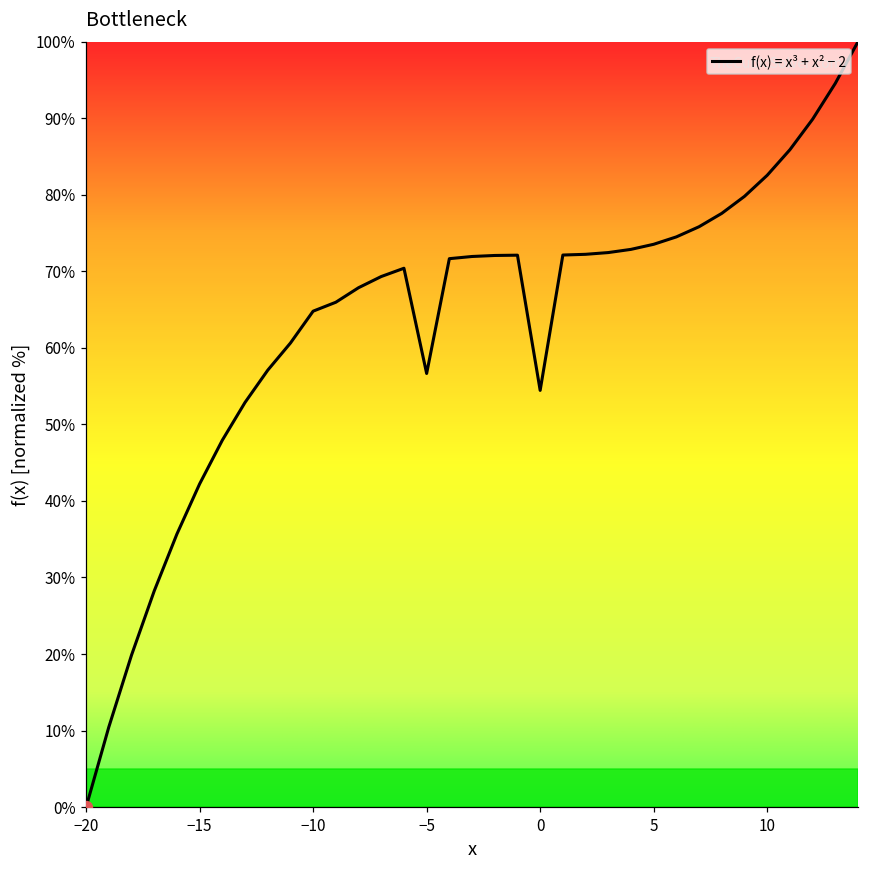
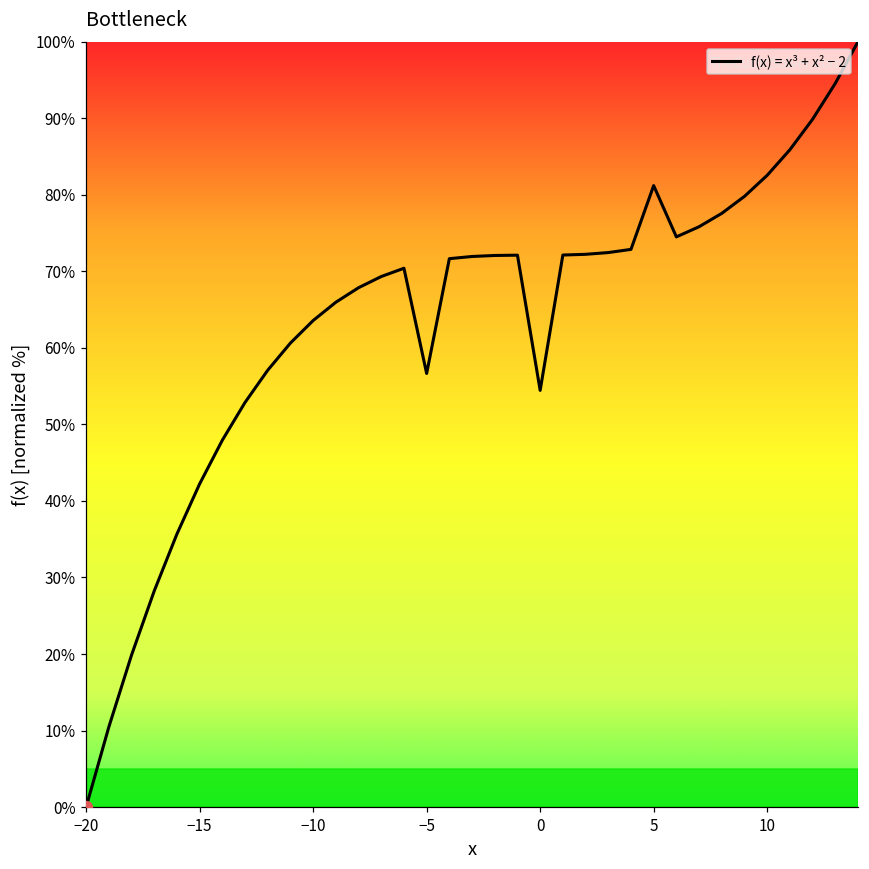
f(x) = x³ + x² − 2, −10: 65% -> 64%
f(x) = x³ + x² − 2, 5: 74% -> 81%
